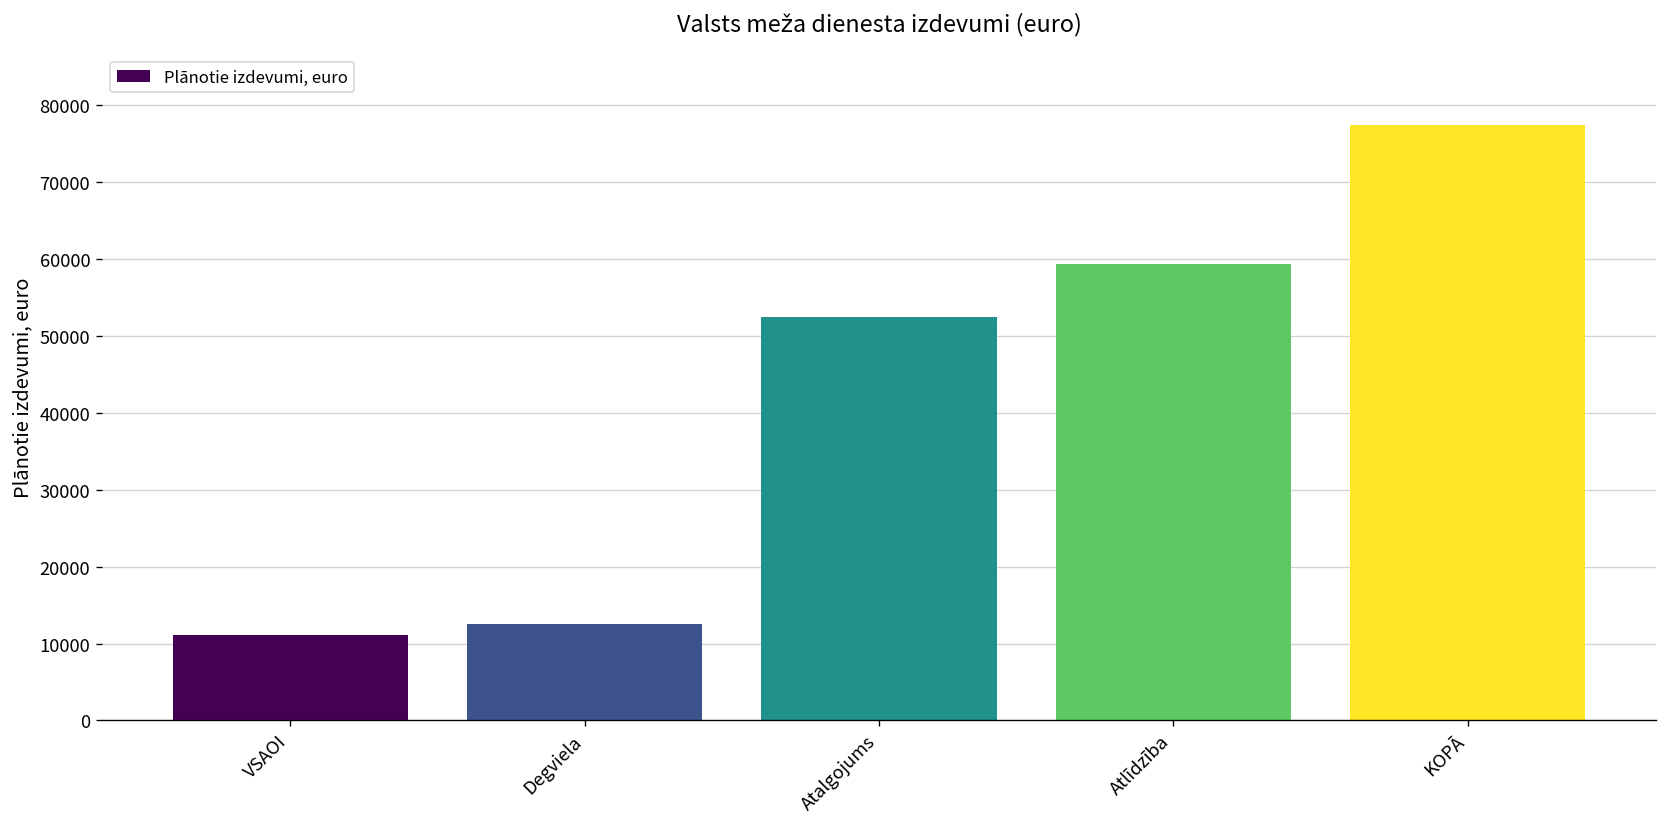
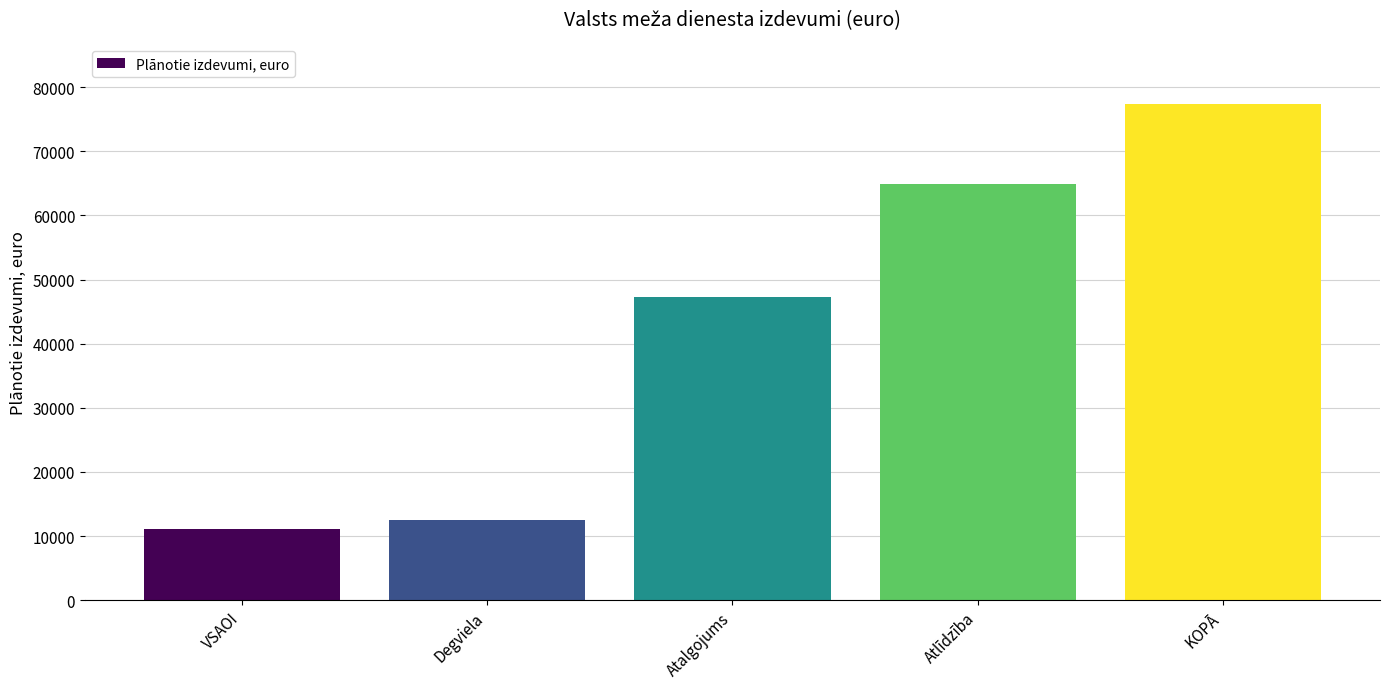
Atalgojums: 52000 -> 47000
Atlīdzība: 59000 -> 65000
